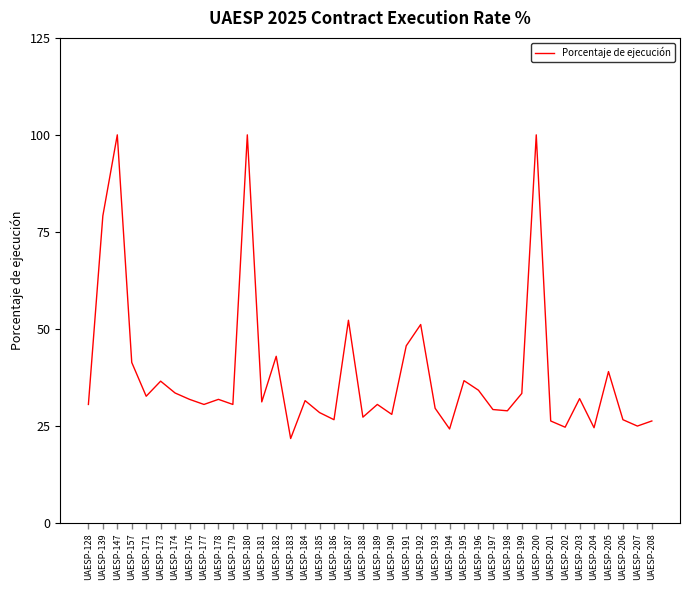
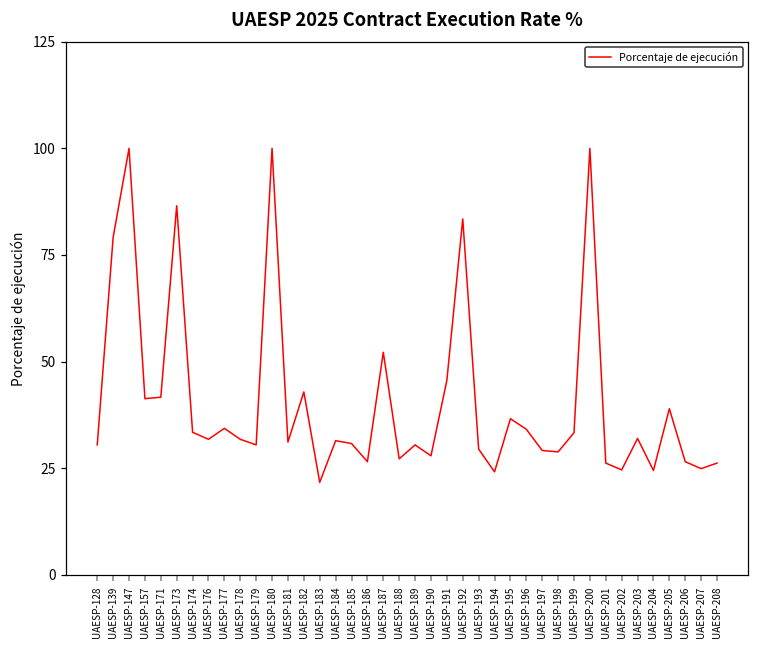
UAESP-171: 33 -> 42
UAESP-173: 36 -> 87
UAESP-177: 30 -> 34
UAESP-185: 28 -> 31
UAESP-192: 51 -> 83
